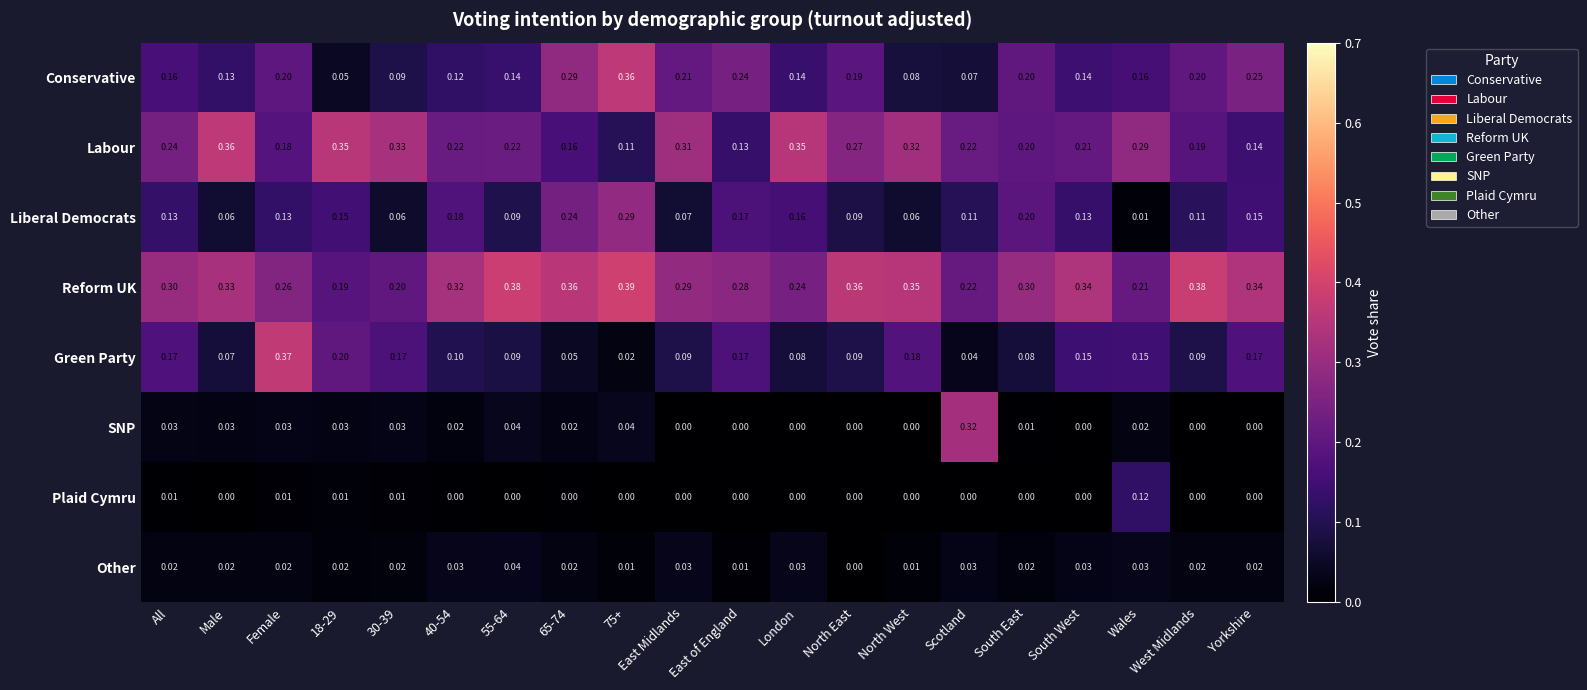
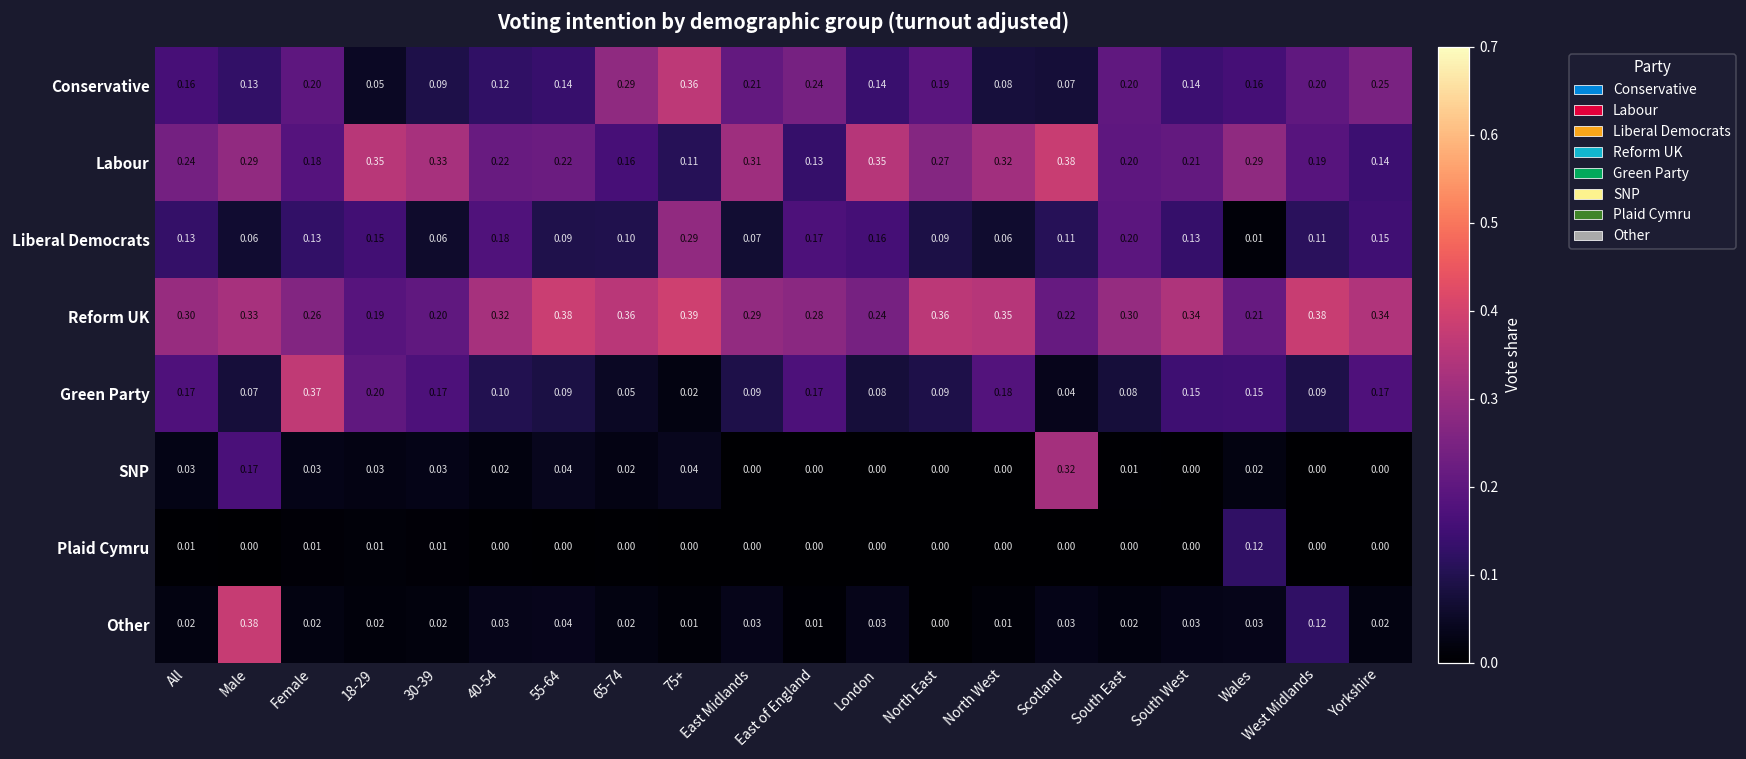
Labour, Male: 0.36 -> 0.29
Labour, Scotland: 0.22 -> 0.38
Liberal Democrats, 65-74: 0.24 -> 0.10
SNP, Male: 0.03 -> 0.17
Other, Male: 0.02 -> 0.38
Other, West Midlands: 0.02 -> 0.12
